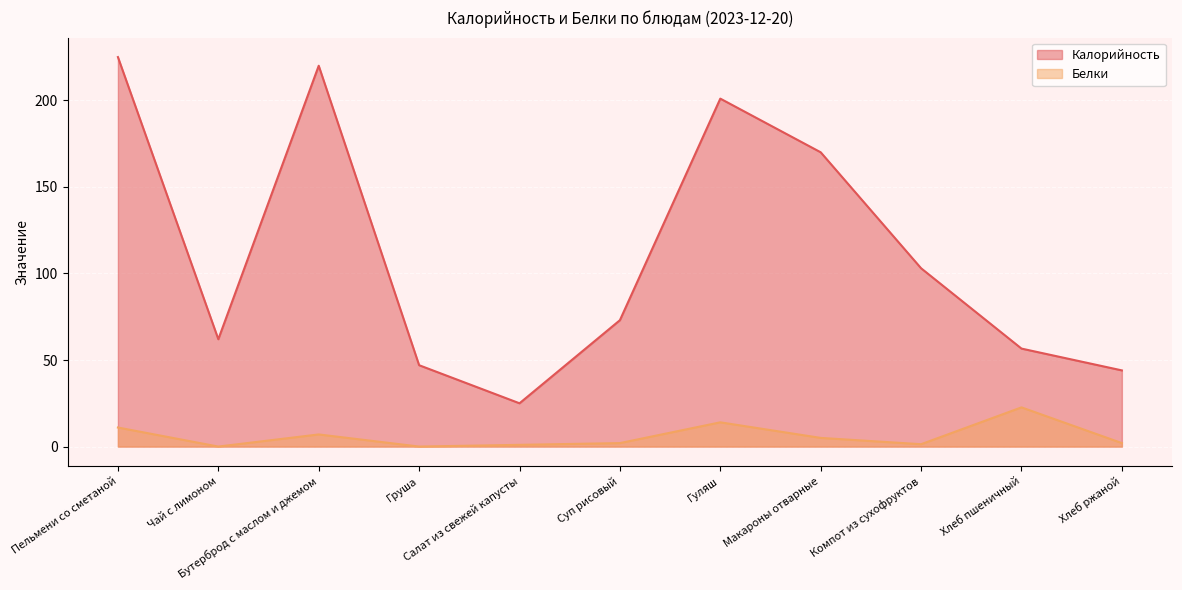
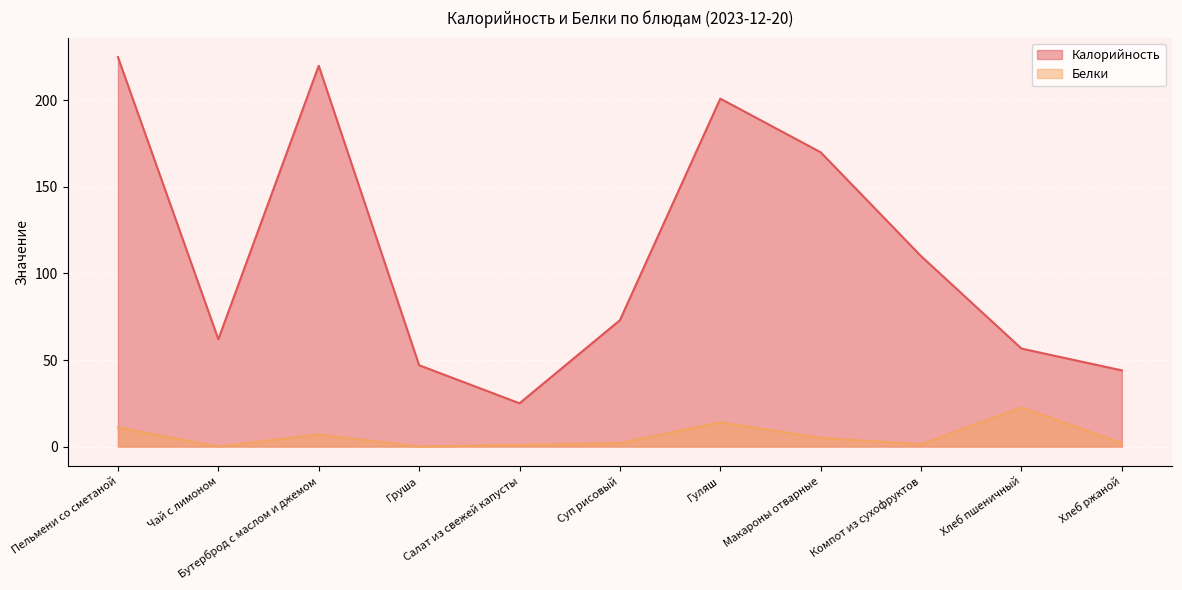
Калорийность, Компот из сухофруктов: 103 -> 110
